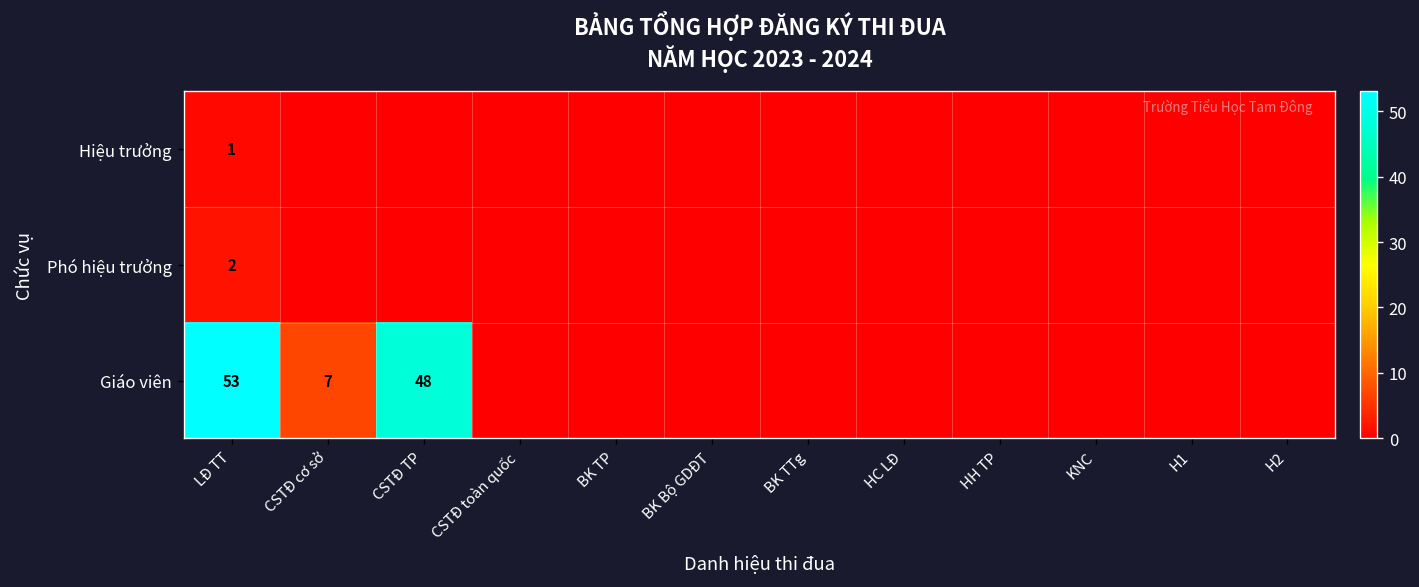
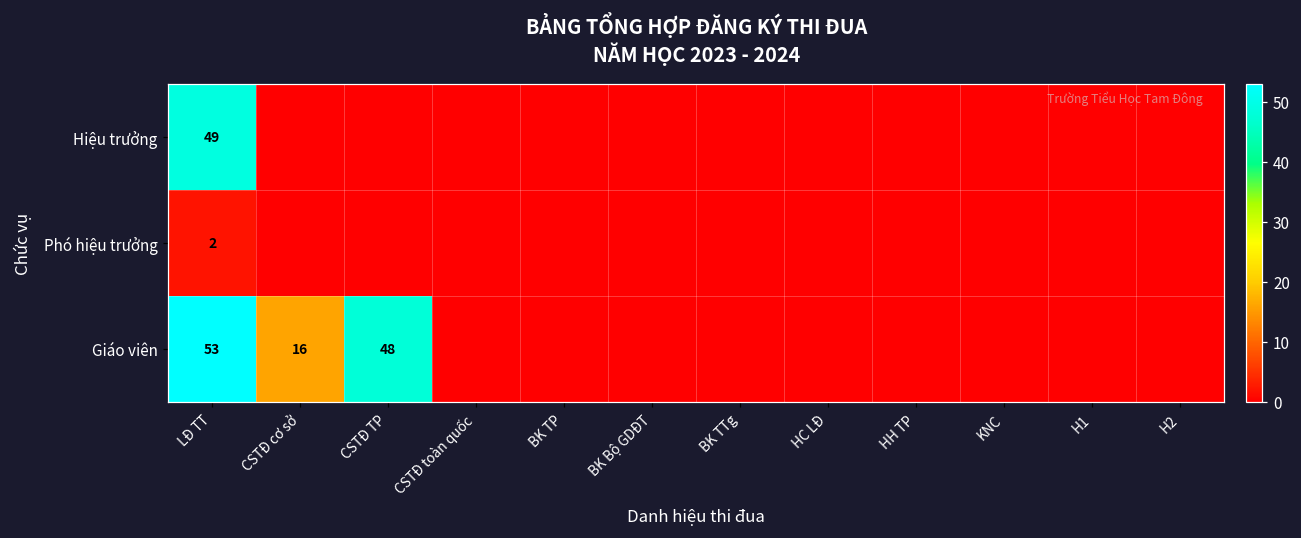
Hiệu trưởng, LĐ TT: 1 -> 49
Giáo viên, CSTĐ cơ sở: 7 -> 16
